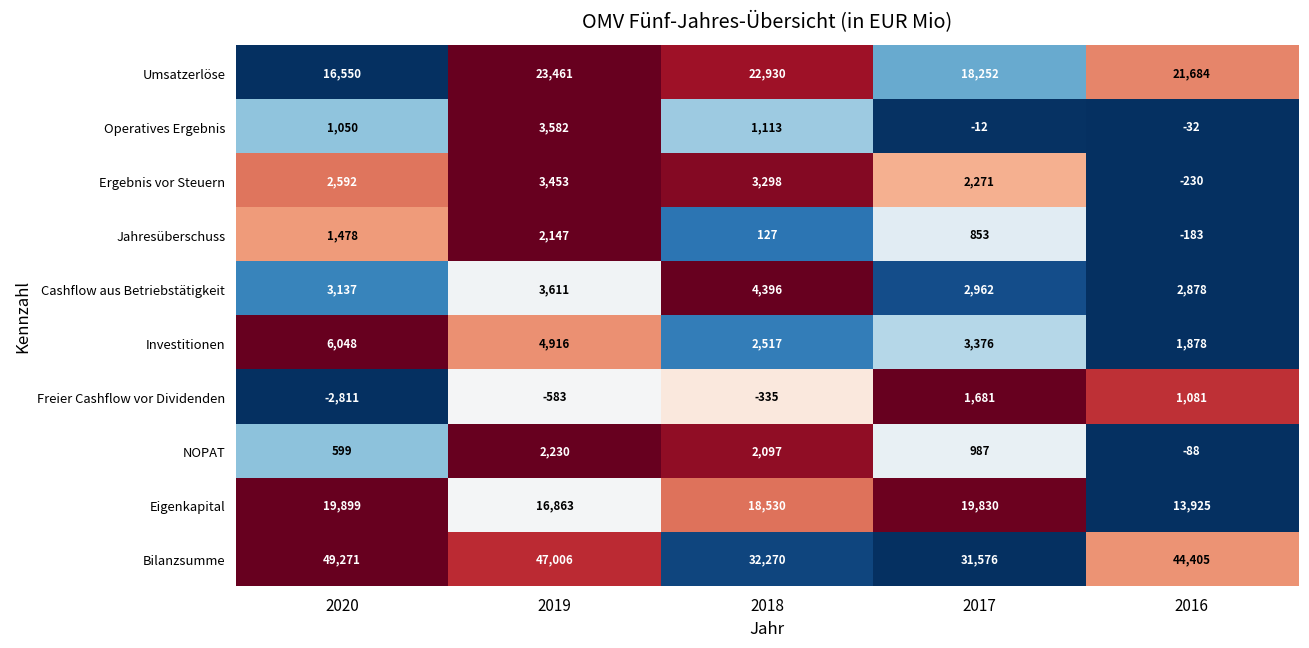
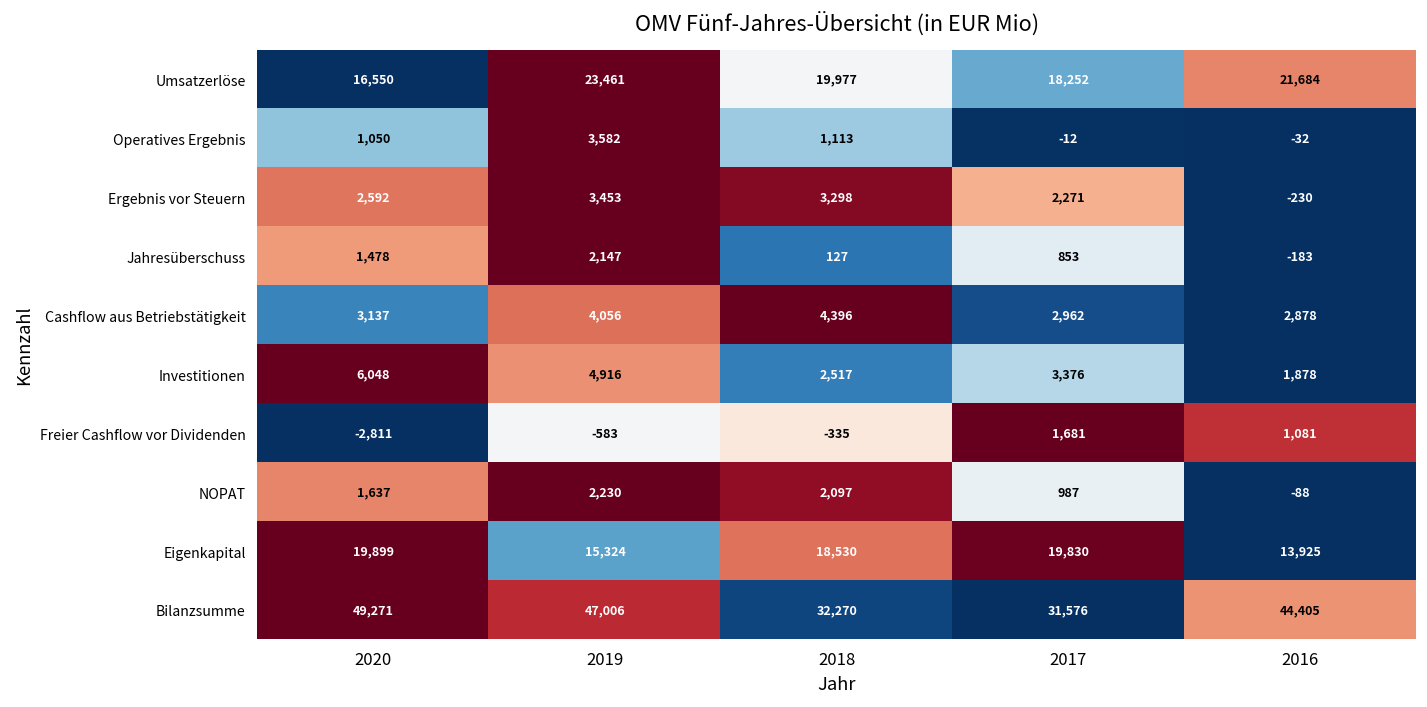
Umsatzerlöse, 2018: 22,930 -> 19,977
Cashflow aus Betriebstätigkeit, 2019: 3,611 -> 4,056
NOPAT, 2020: 599 -> 1,637
Eigenkapital, 2019: 16,863 -> 15,324
